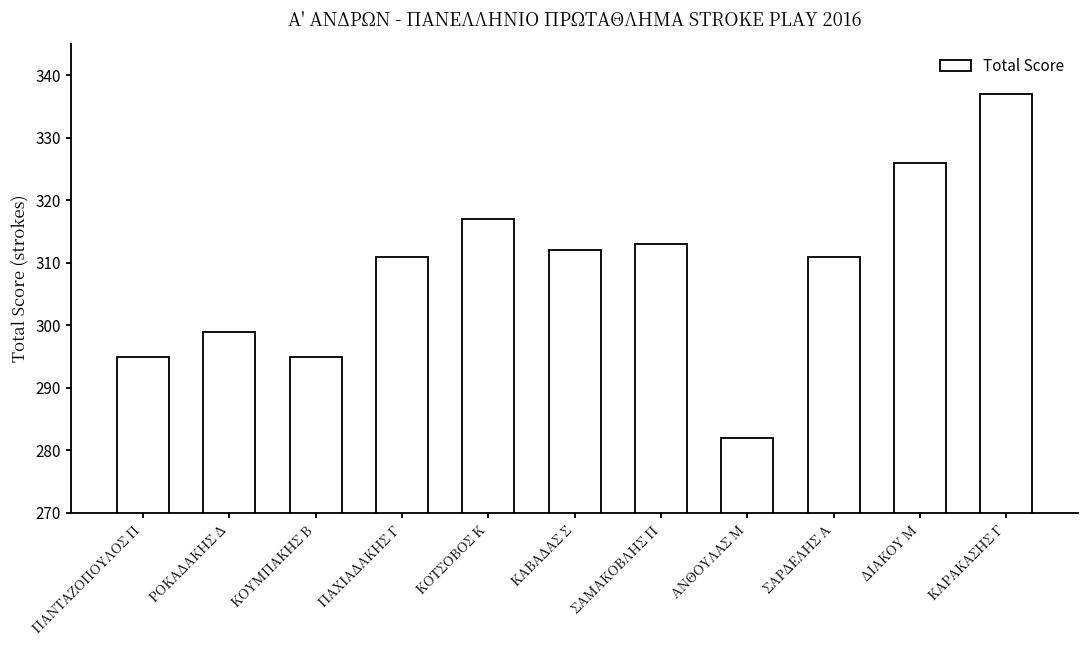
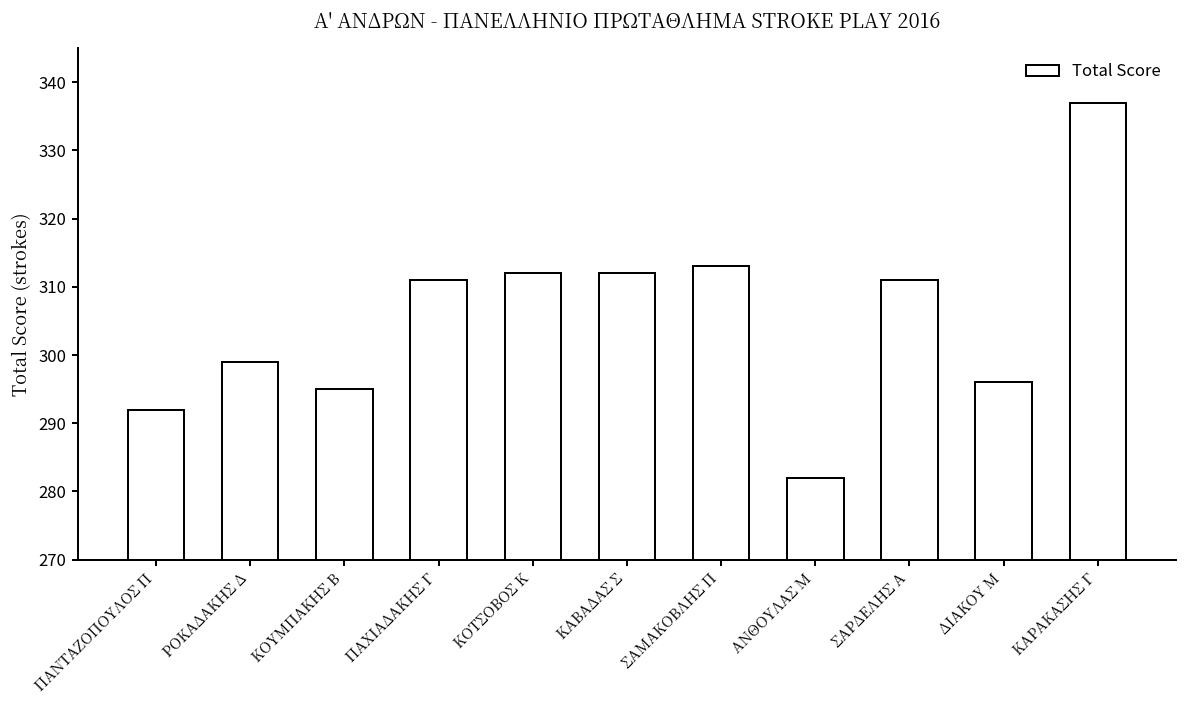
ΠΑΝΤΑΖΟΠΟΥΛΟΣ Π: 295 -> 292
ΚΟΤΣΟΒΟΣ Κ: 317 -> 312
ΔΙΑΚΟΥ Μ: 326 -> 296
